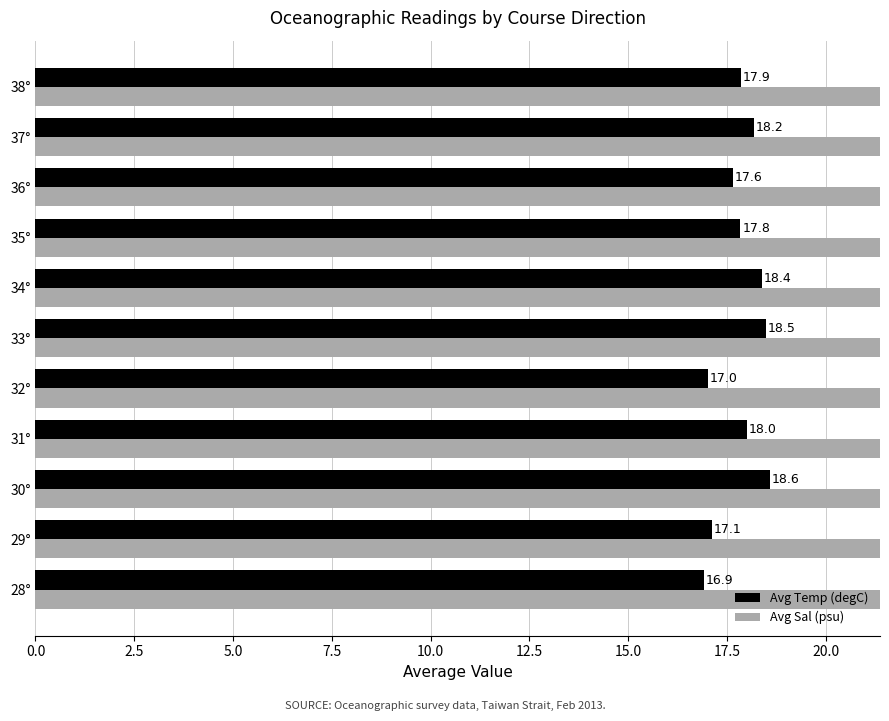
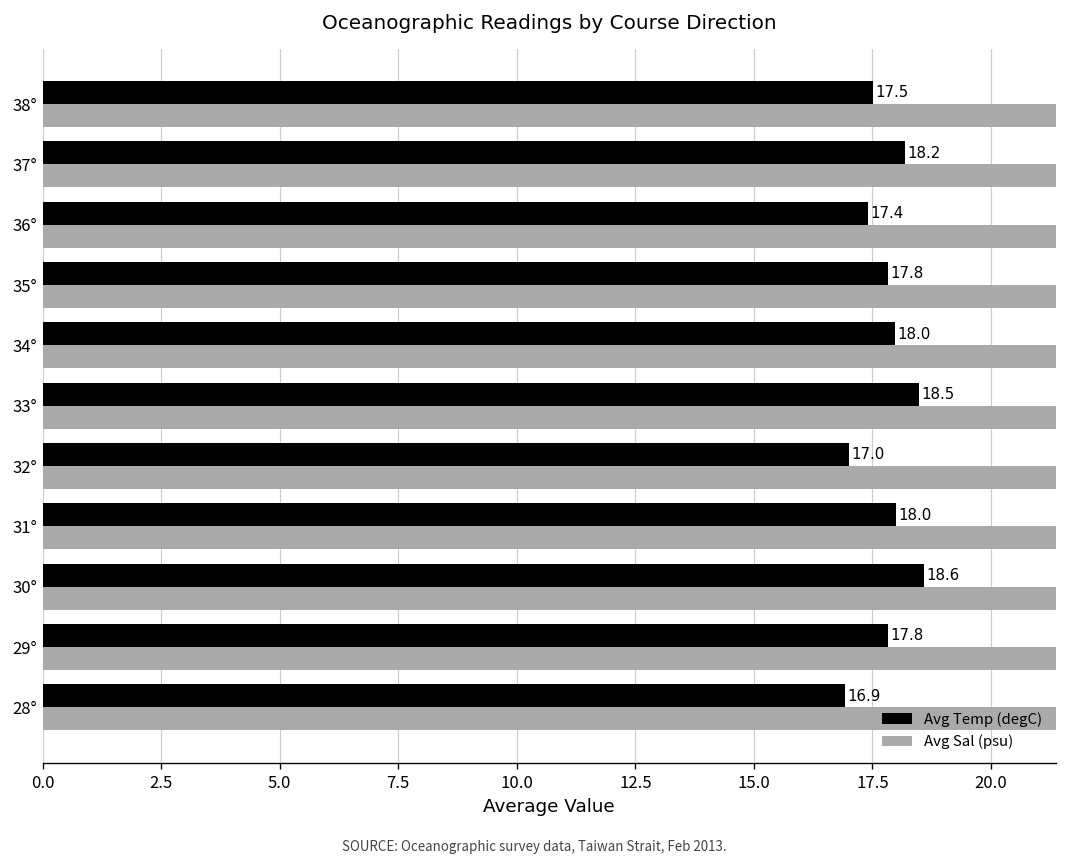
Avg Temp (degC), 38°: 17.9 -> 17.5
Avg Temp (degC), 36°: 17.6 -> 17.4
Avg Temp (degC), 34°: 18.4 -> 18.0
Avg Temp (degC), 29°: 17.1 -> 17.8
